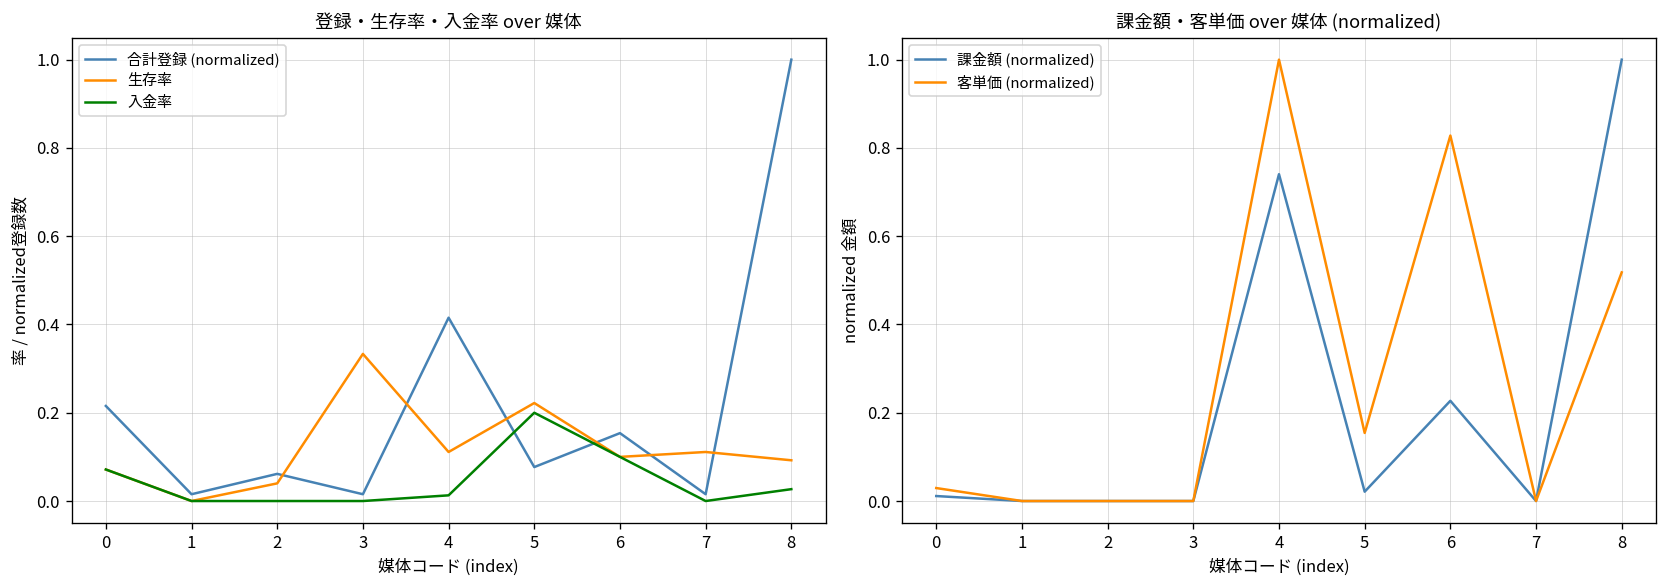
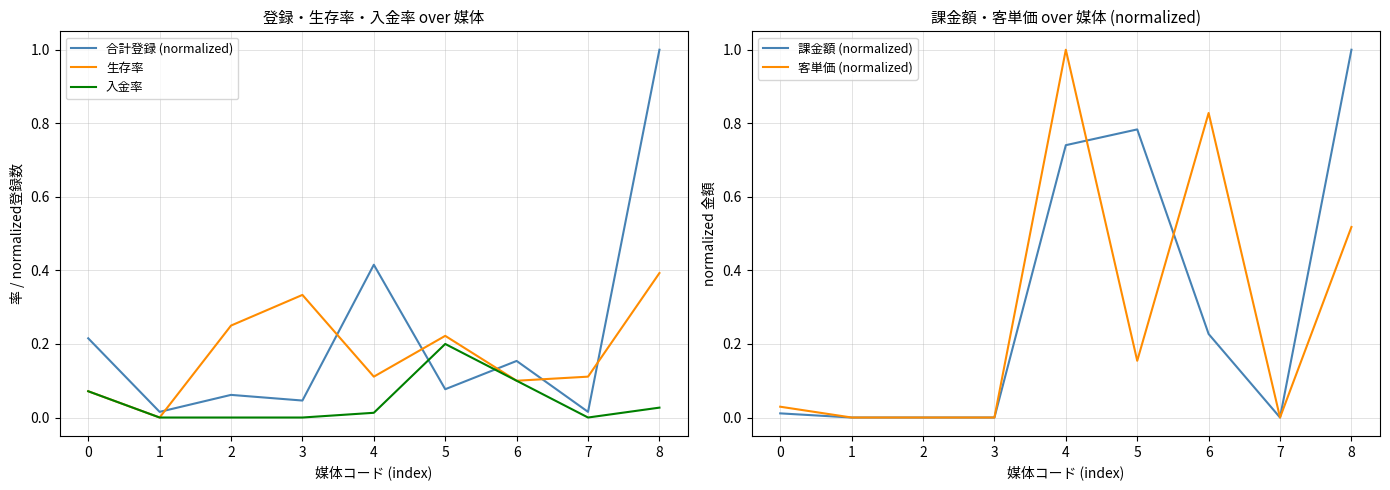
登録・生存率・入金率 over 媒体, 生存率, 2: 0.04 -> 0.25
登録・生存率・入金率 over 媒体, 合計登録 (normalized), 3: 0.02 -> 0.05
登録・生存率・入金率 over 媒体, 生存率, 8: 0.09 -> 0.39
課金額・客単価 over 媒体 (normalized), 課金額 (normalized), 5: 0.02 -> 0.78
